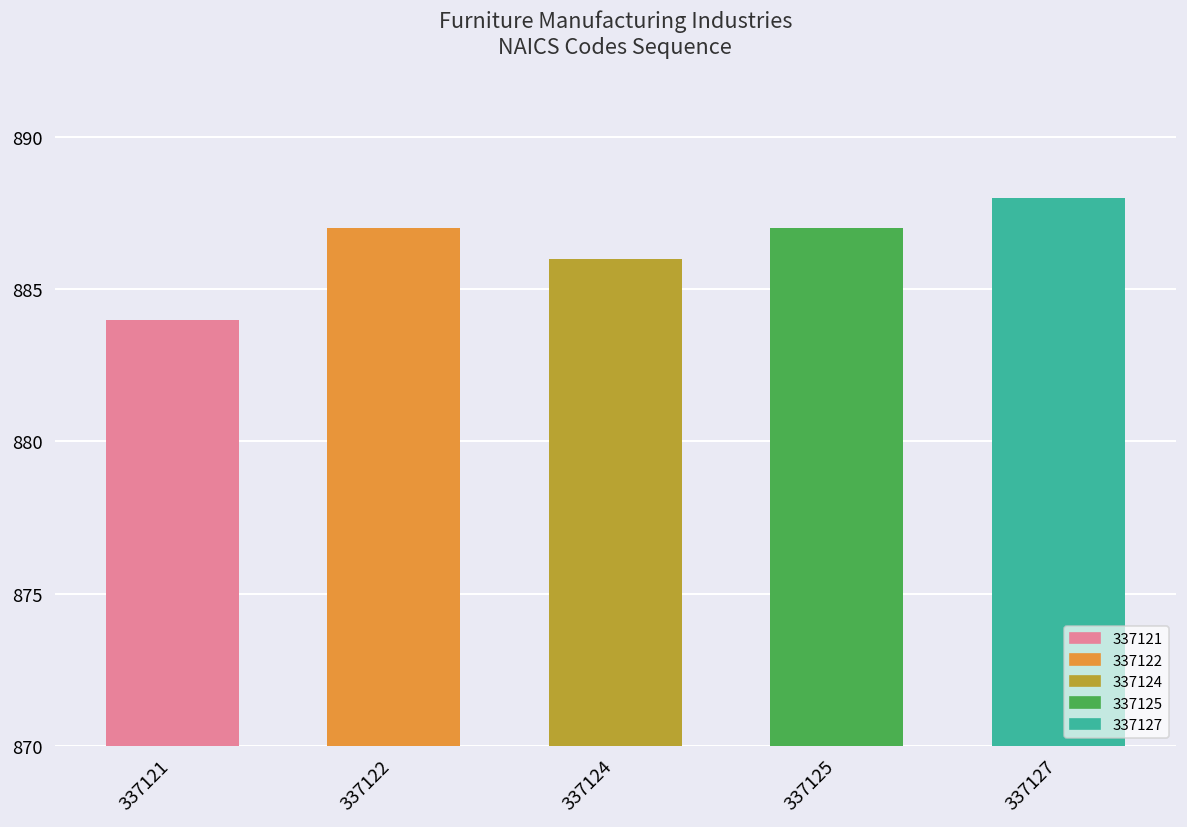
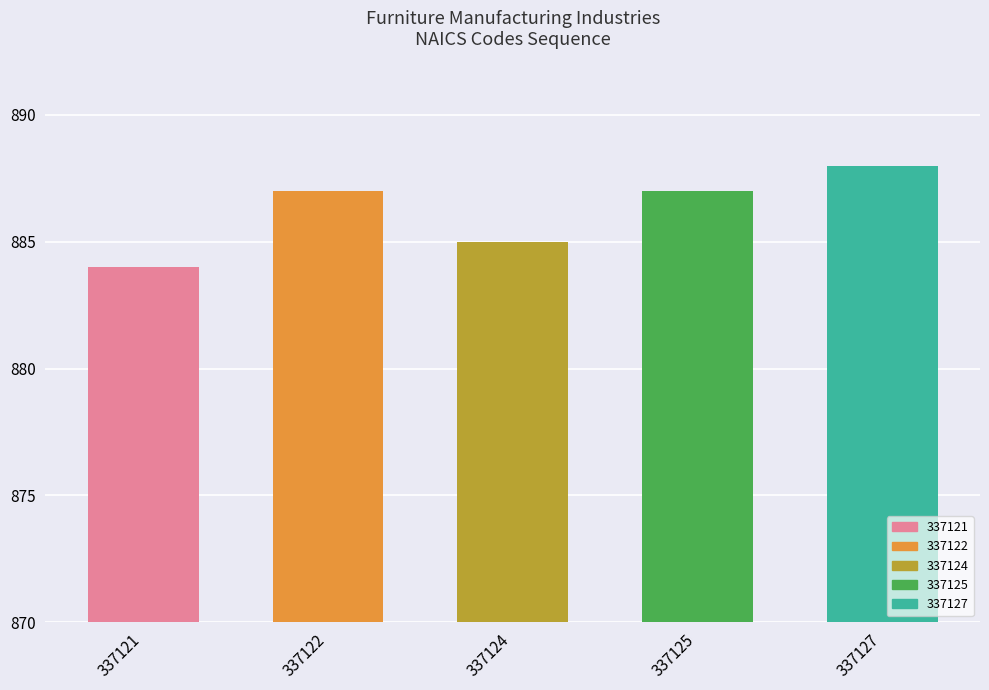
337124: 886 -> 885
